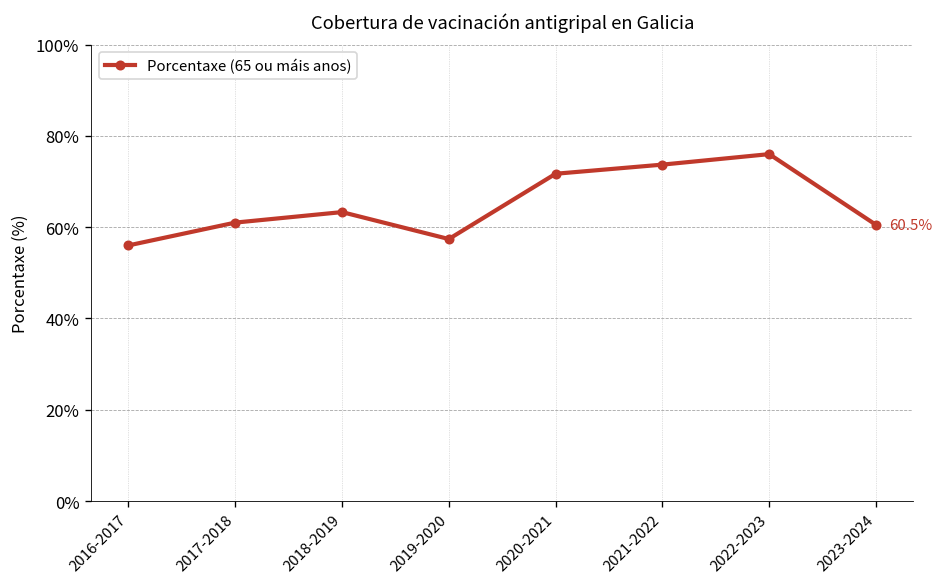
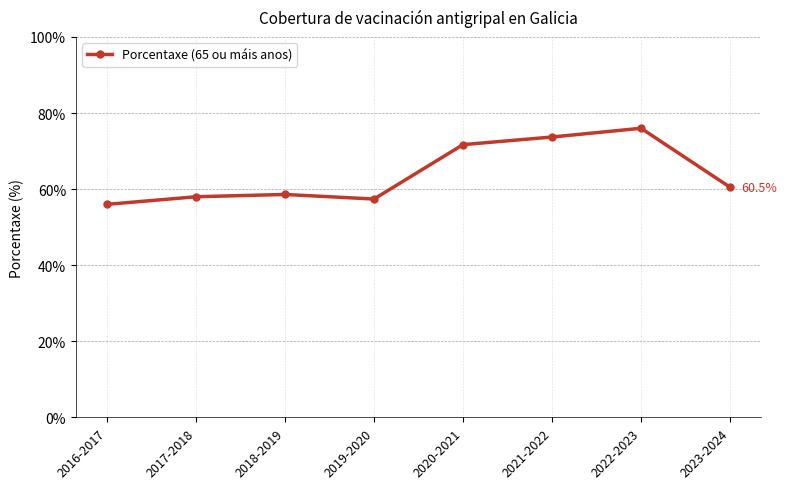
2017-2018: 61% -> 58%
2018-2019: 63% -> 59%
